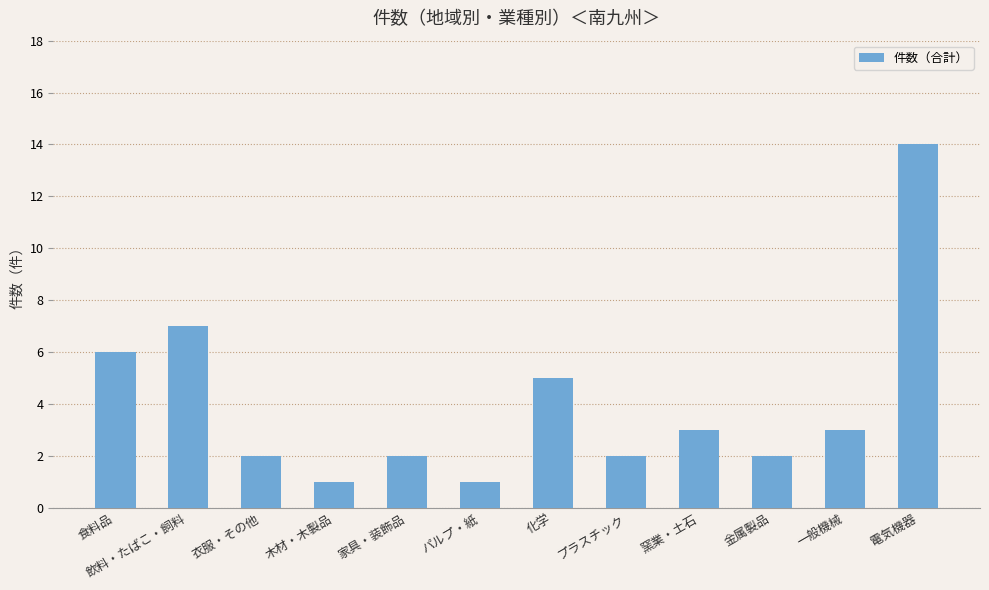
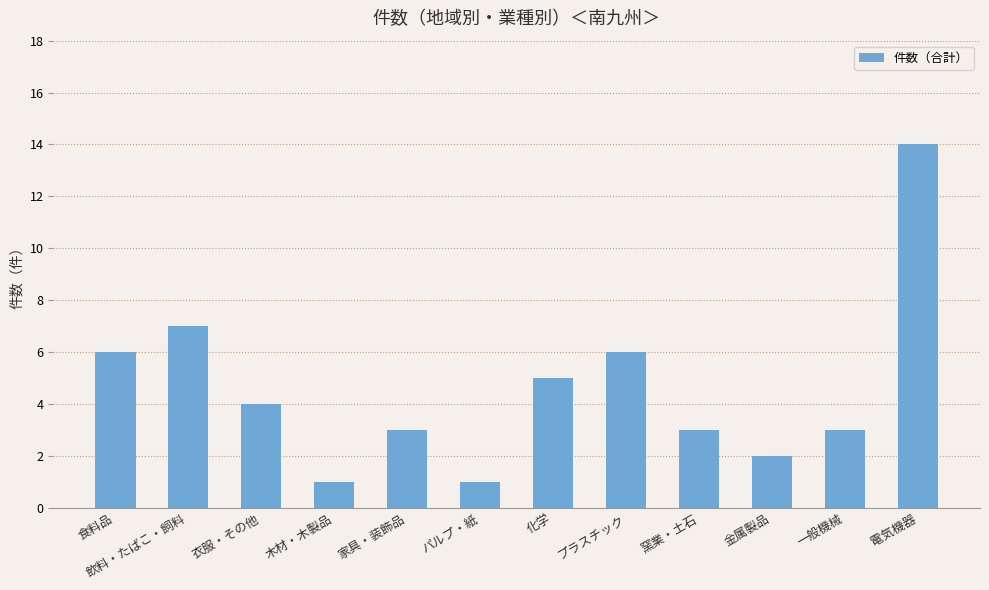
衣服・その他: 2 -> 4
家具・装飾品: 2 -> 3
プラスチック: 2 -> 6
